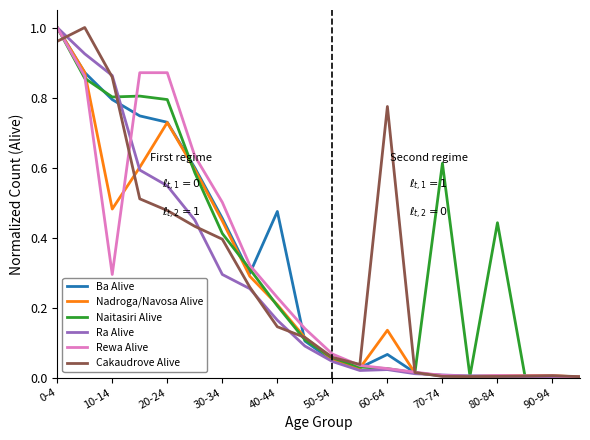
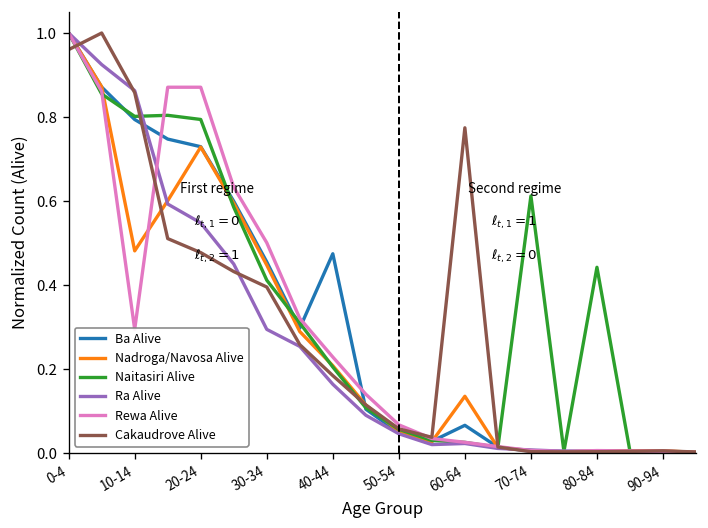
Cakaudrove Alive, 40-44: 0.15 -> 0.18
